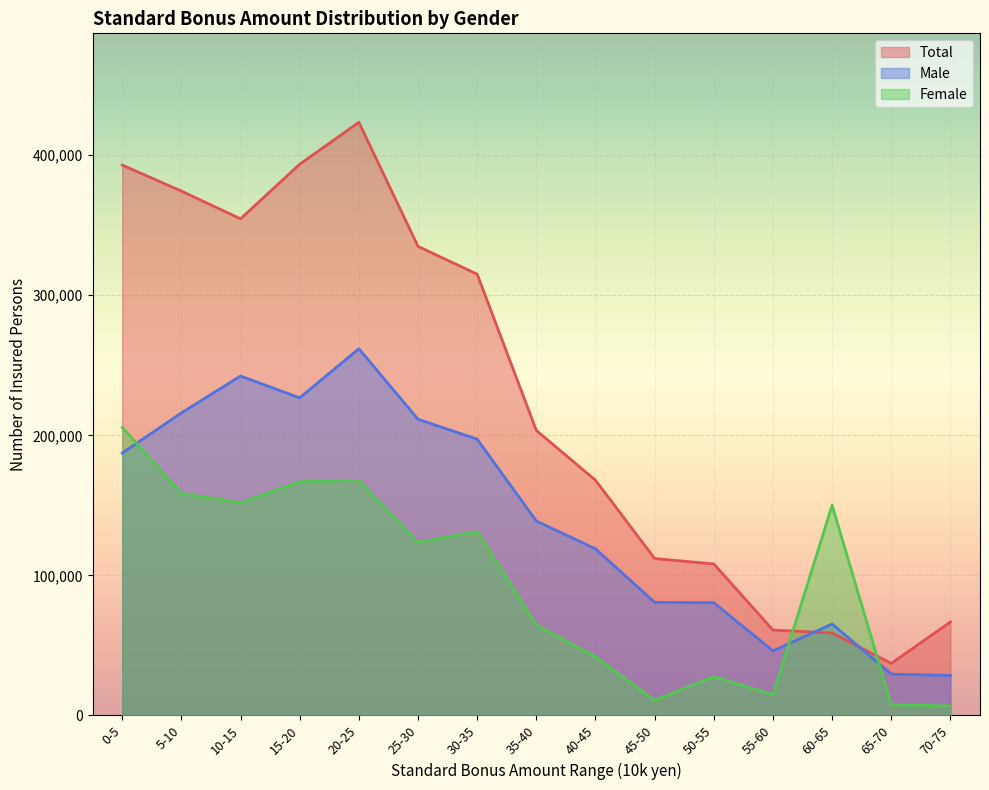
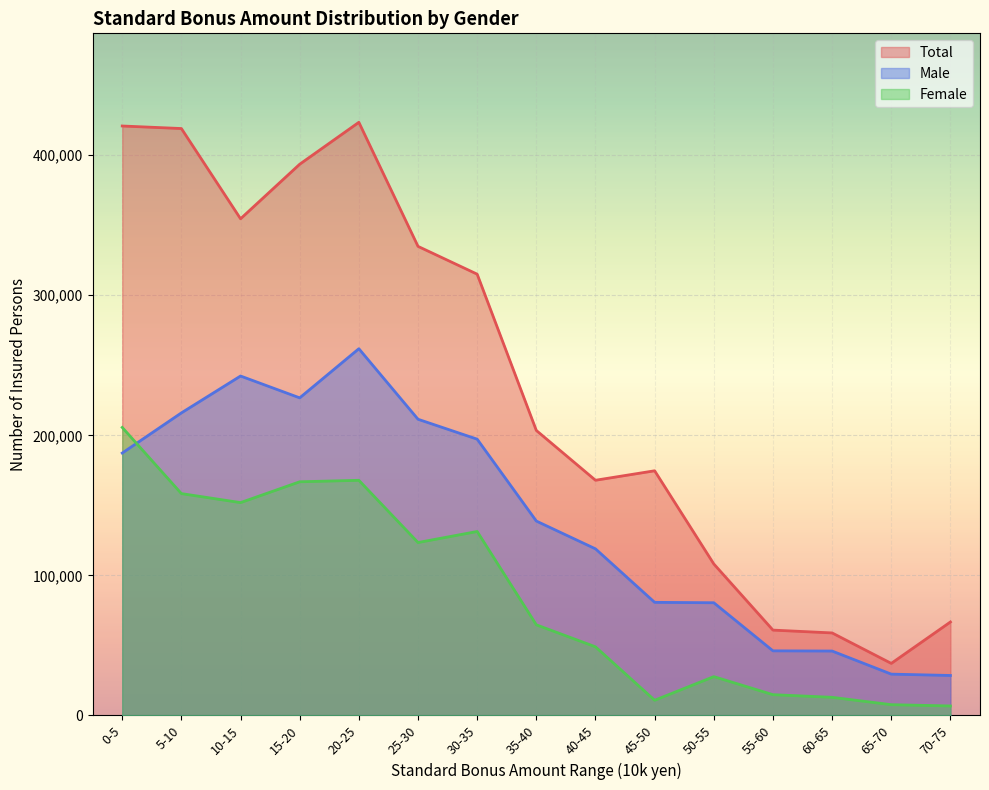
Total, 0-5: 393,000 -> 421,000
Total, 5-10: 374,000 -> 419,000
Female, 40-45: 42,000 -> 49,000
Total, 45-50: 112,000 -> 175,000
Male, 60-65: 65,000 -> 46,000
Female, 60-65: 150,000 -> 13,000
